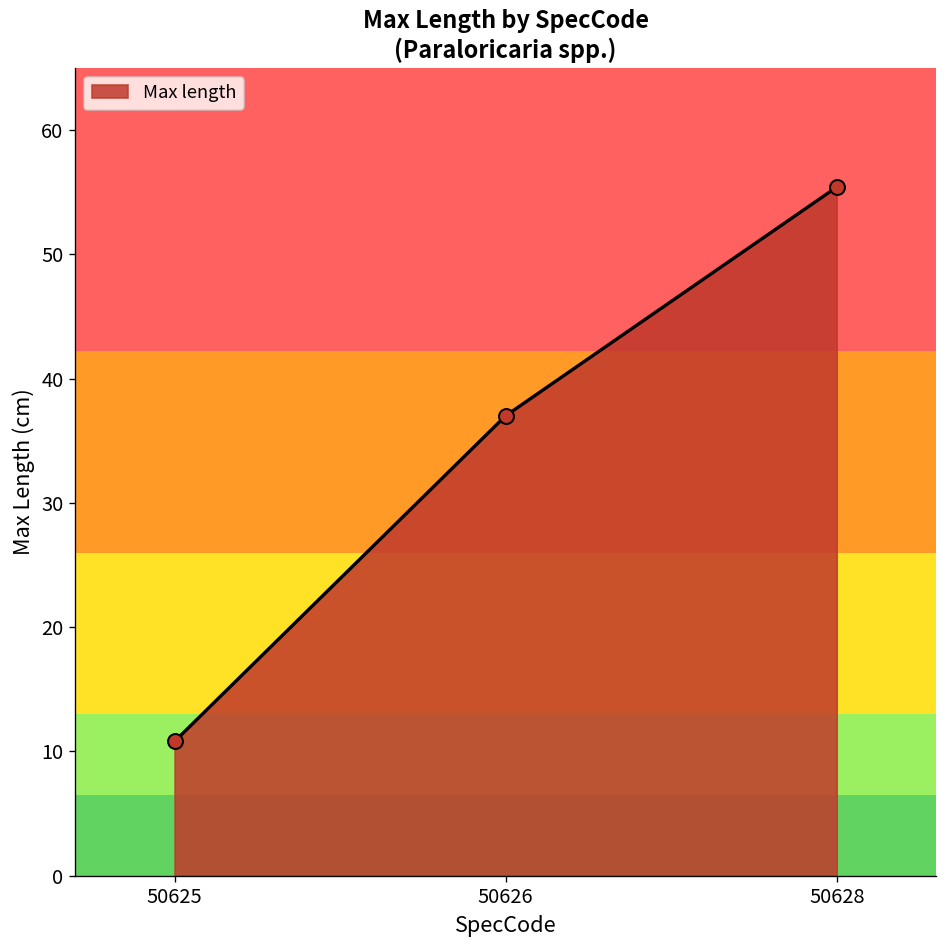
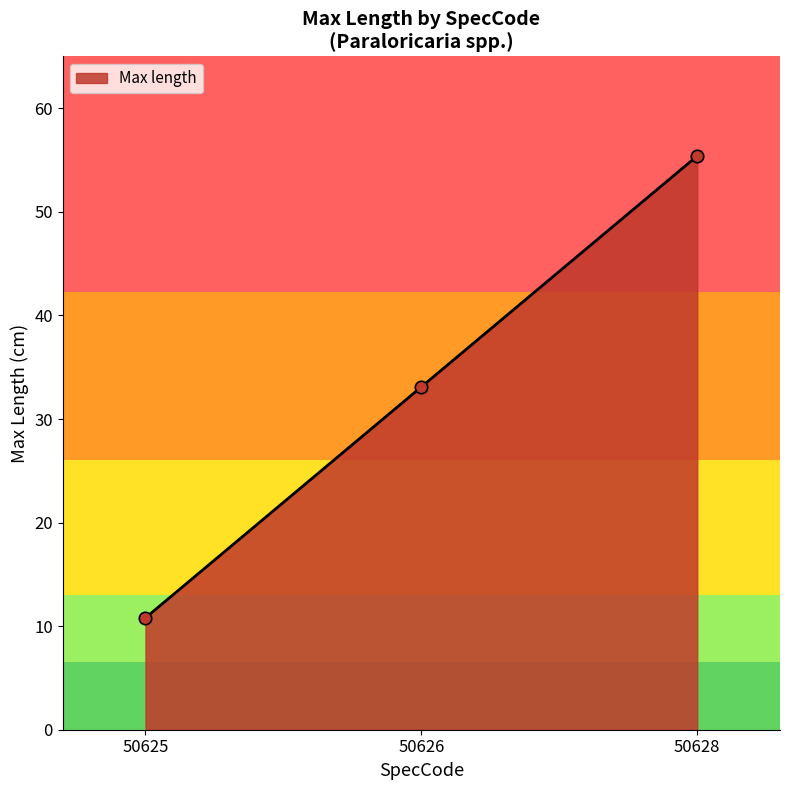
50626: 37.0 -> 33.1
